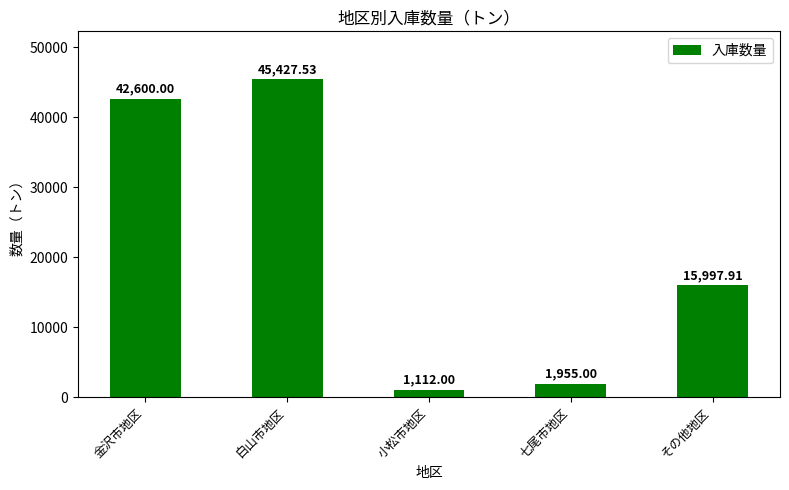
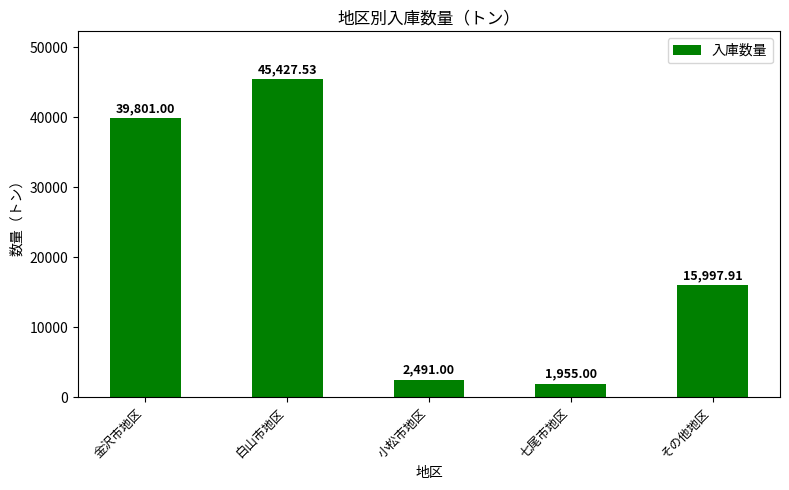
金沢市地区: 42,600.00 -> 39,801.00
小松市地区: 1,112.00 -> 2,491.00
